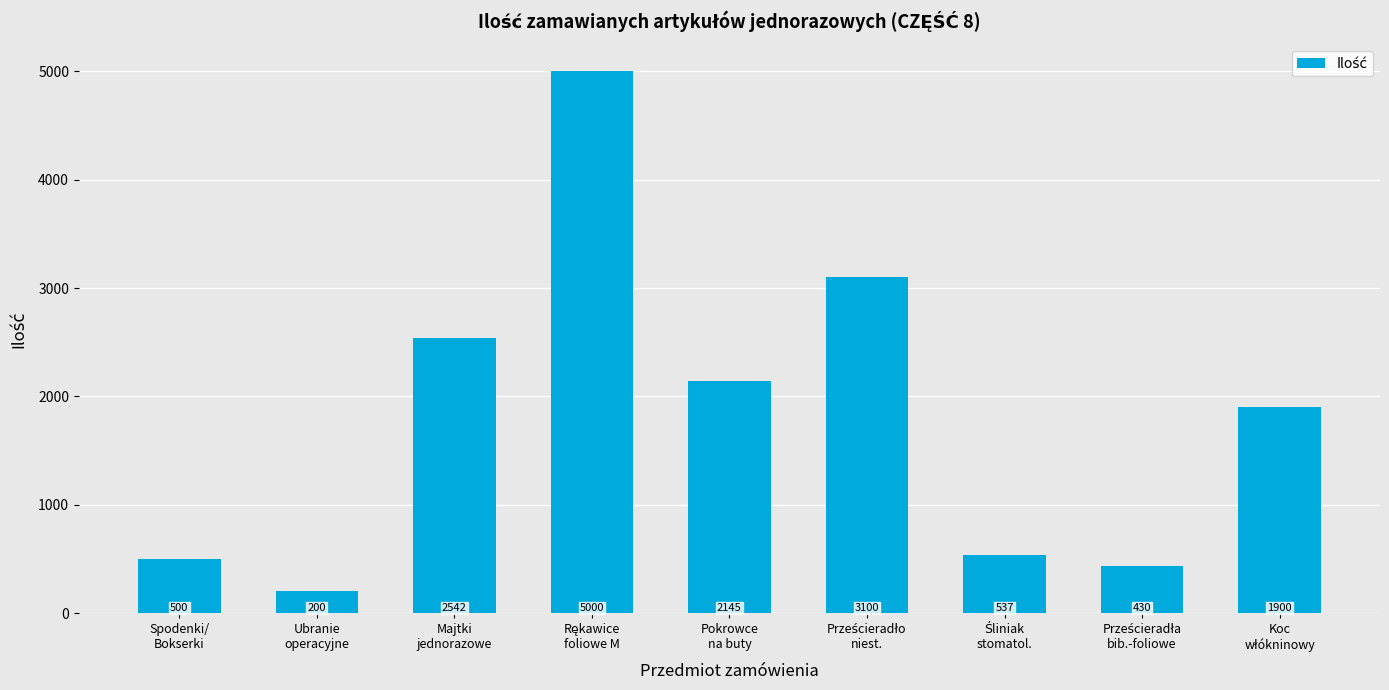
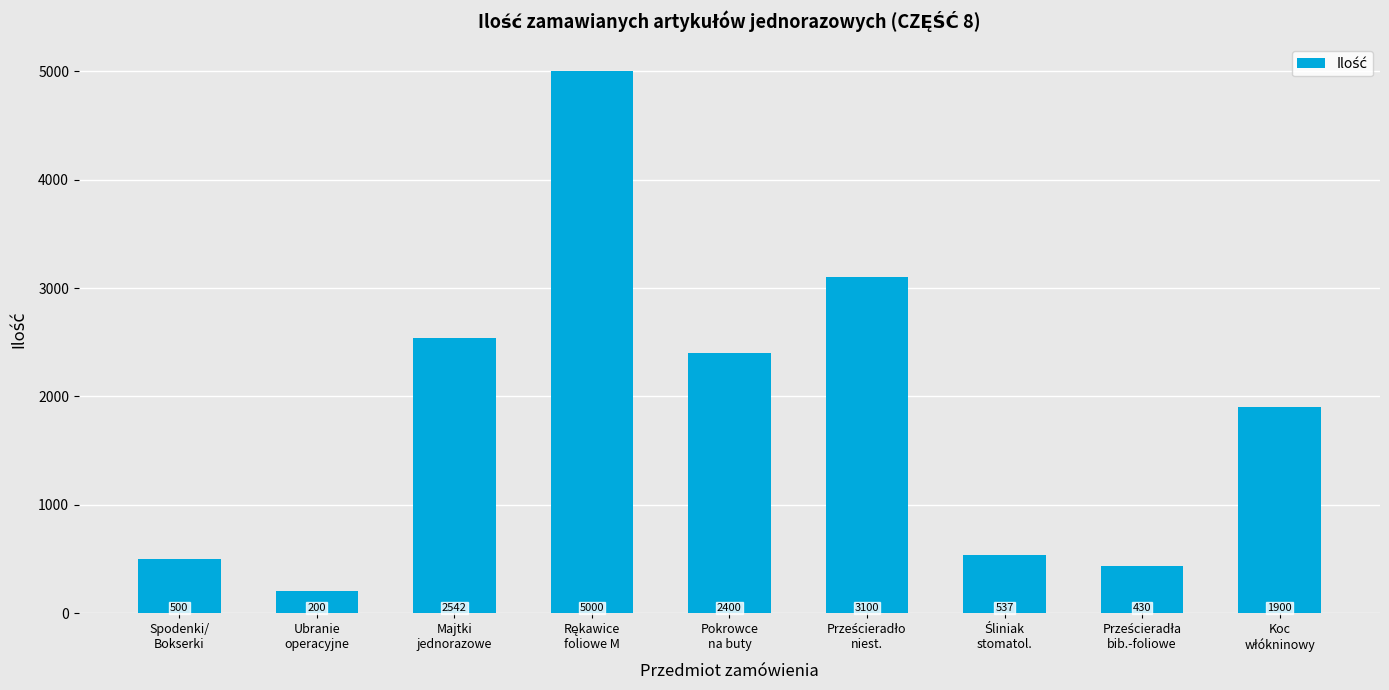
Pokrowce na buty: 2145 -> 2400
